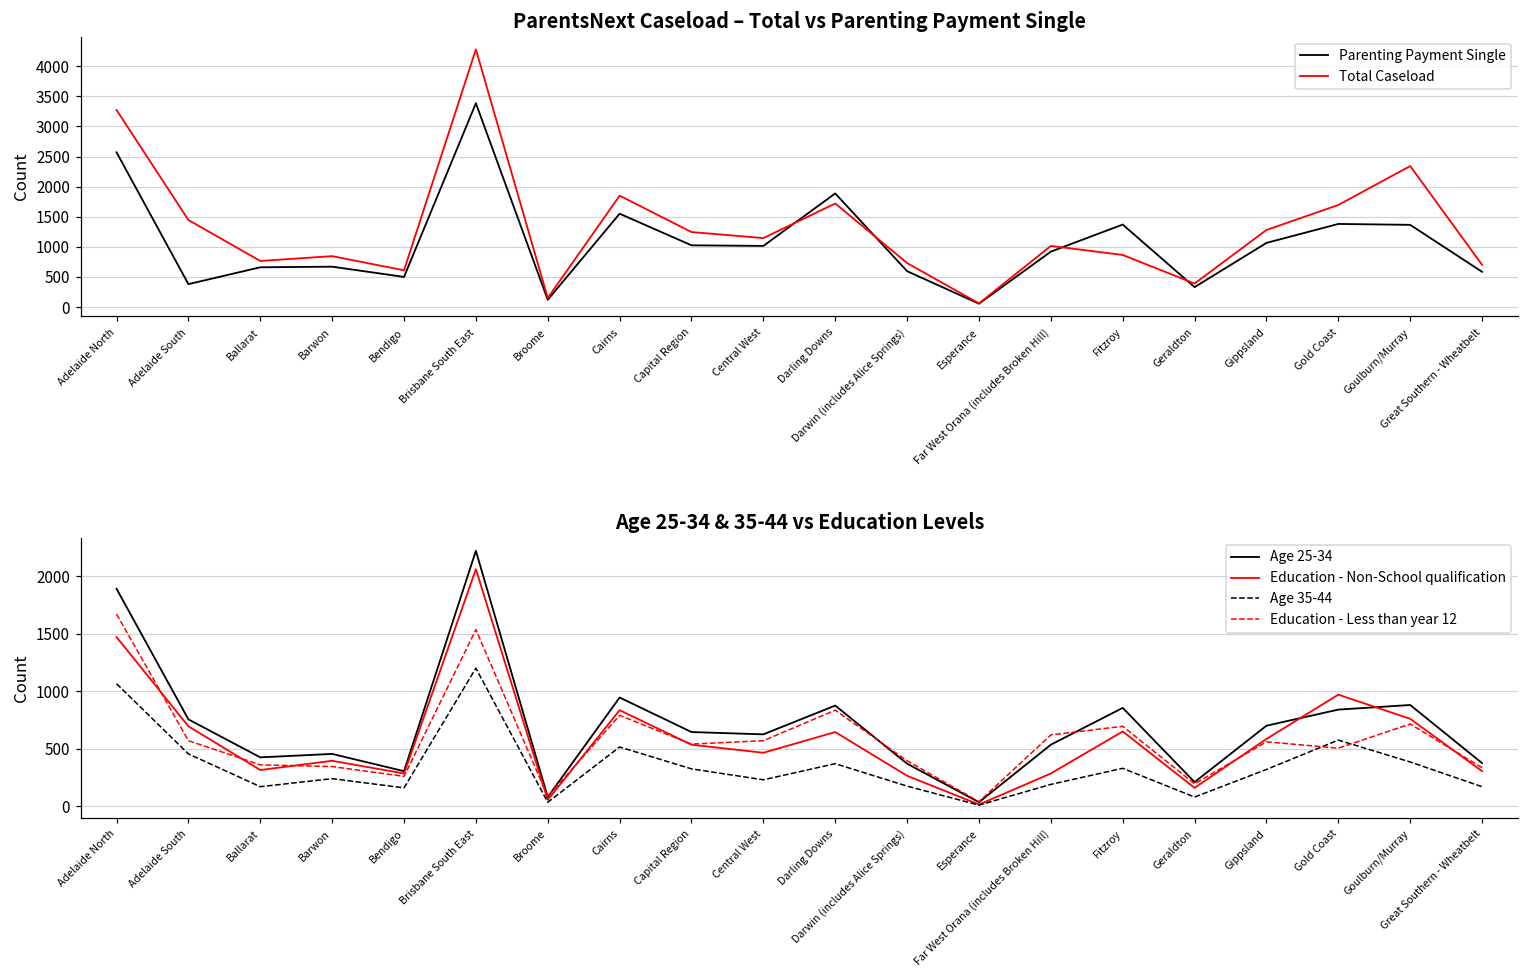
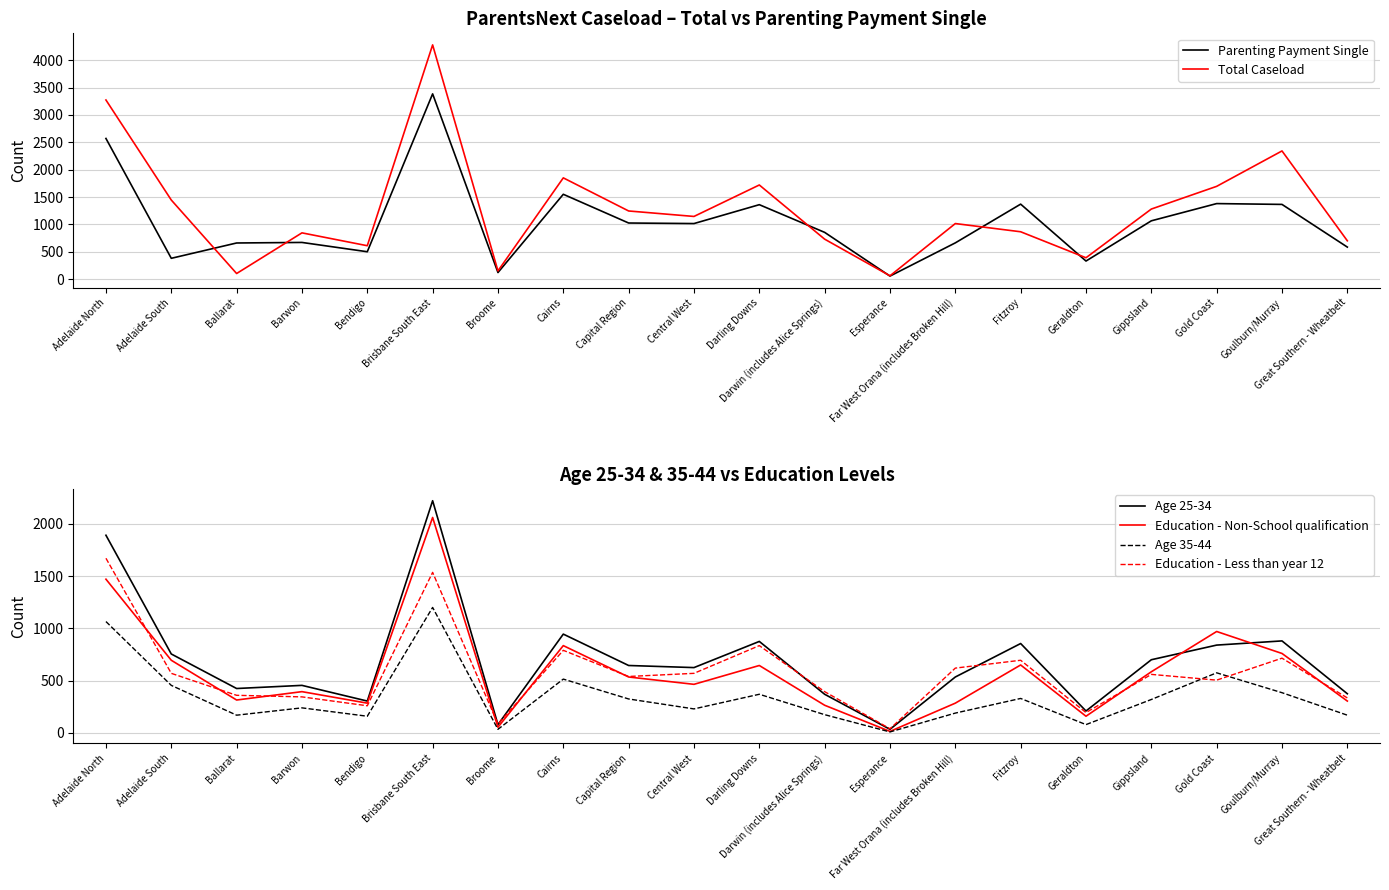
ParentsNext Caseload – Total vs Parenting Payment Single, Total Caseload, Ballarat: 800 -> 100
ParentsNext Caseload – Total vs Parenting Payment Single, Parenting Payment Single, Darling Downs: 1900 -> 1400
ParentsNext Caseload – Total vs Parenting Payment Single, Parenting Payment Single, Darwin (includes Alice Springs): 600 -> 900
ParentsNext Caseload – Total vs Parenting Payment Single, Parenting Payment Single, Far West Orana (includes Broken Hill): 900 -> 700
